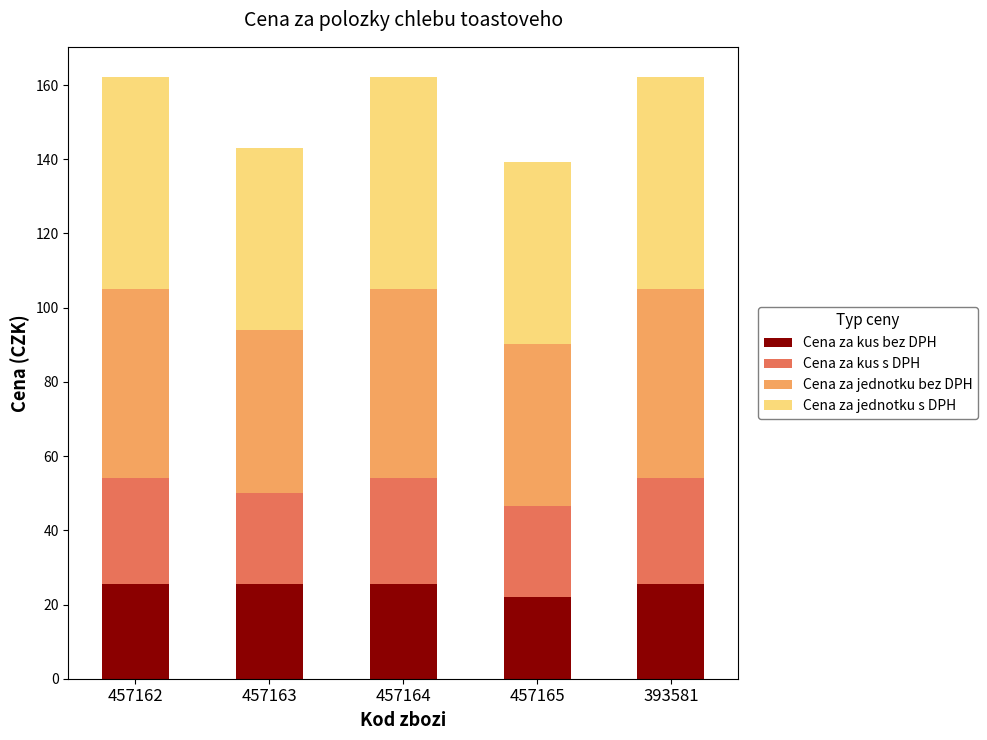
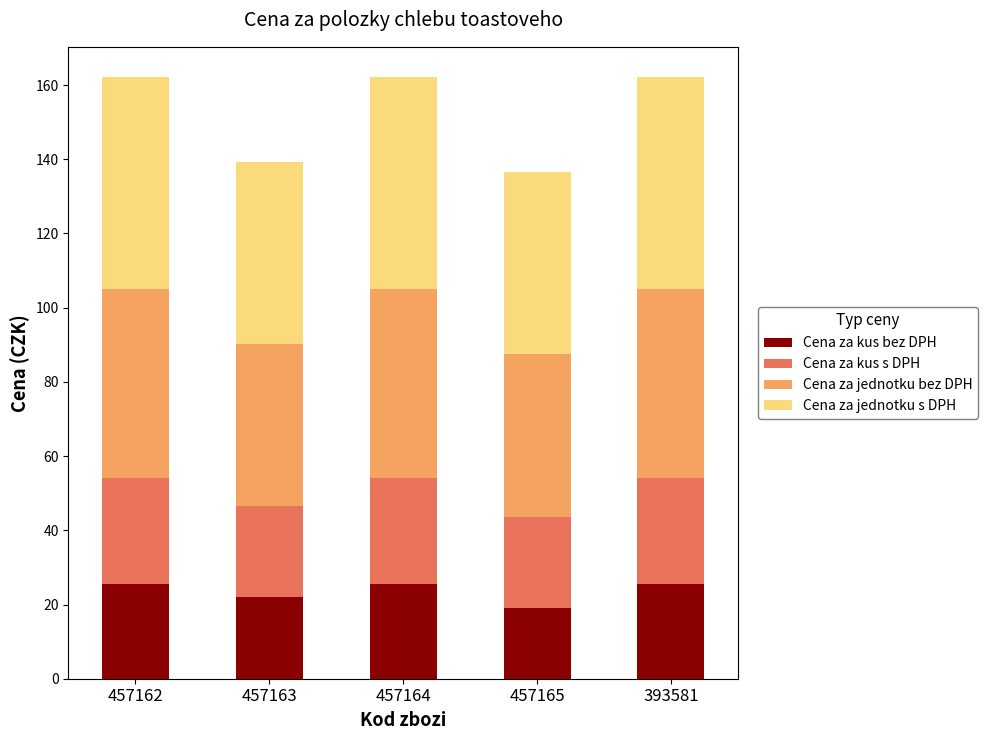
Cena za kus bez DPH, 457163: 26 -> 22
Cena za kus bez DPH, 457165: 22 -> 19
